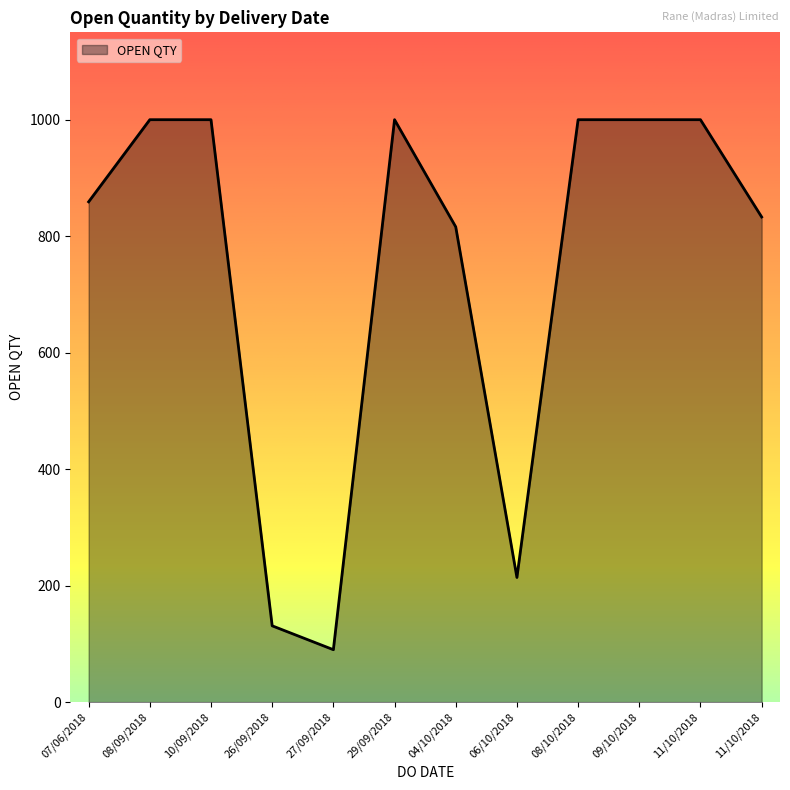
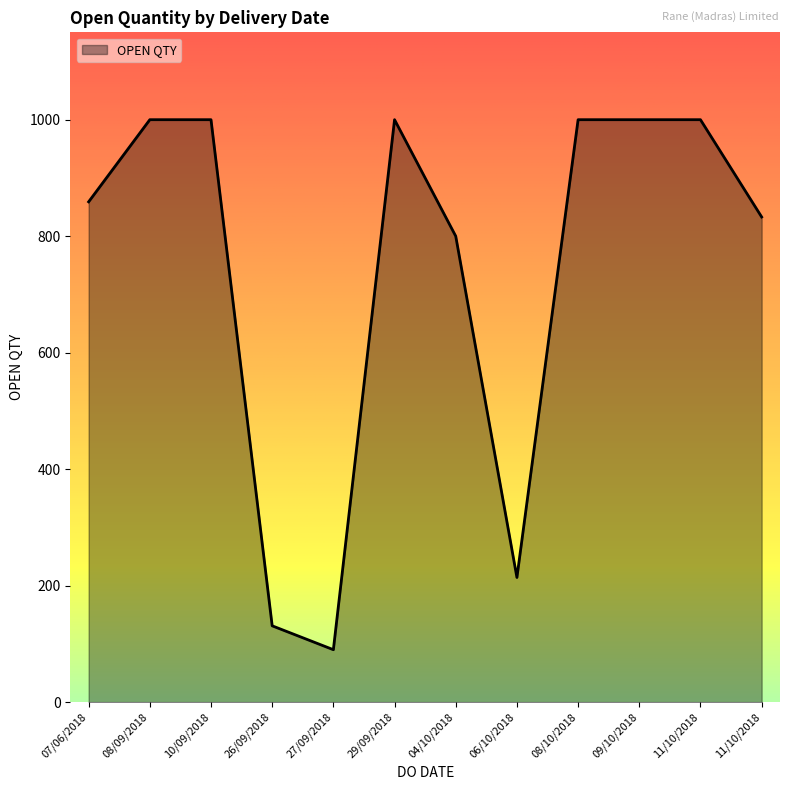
04/10/2018: 820 -> 800
